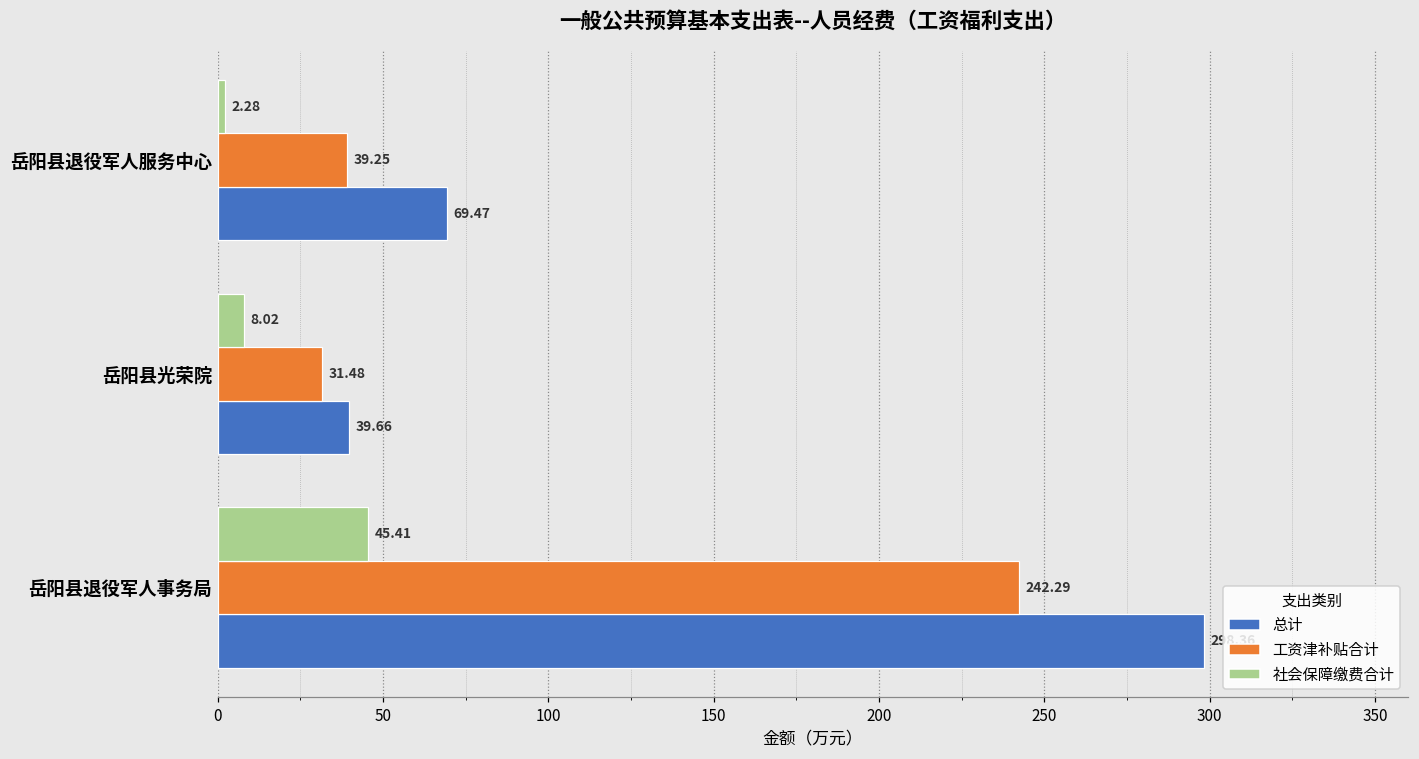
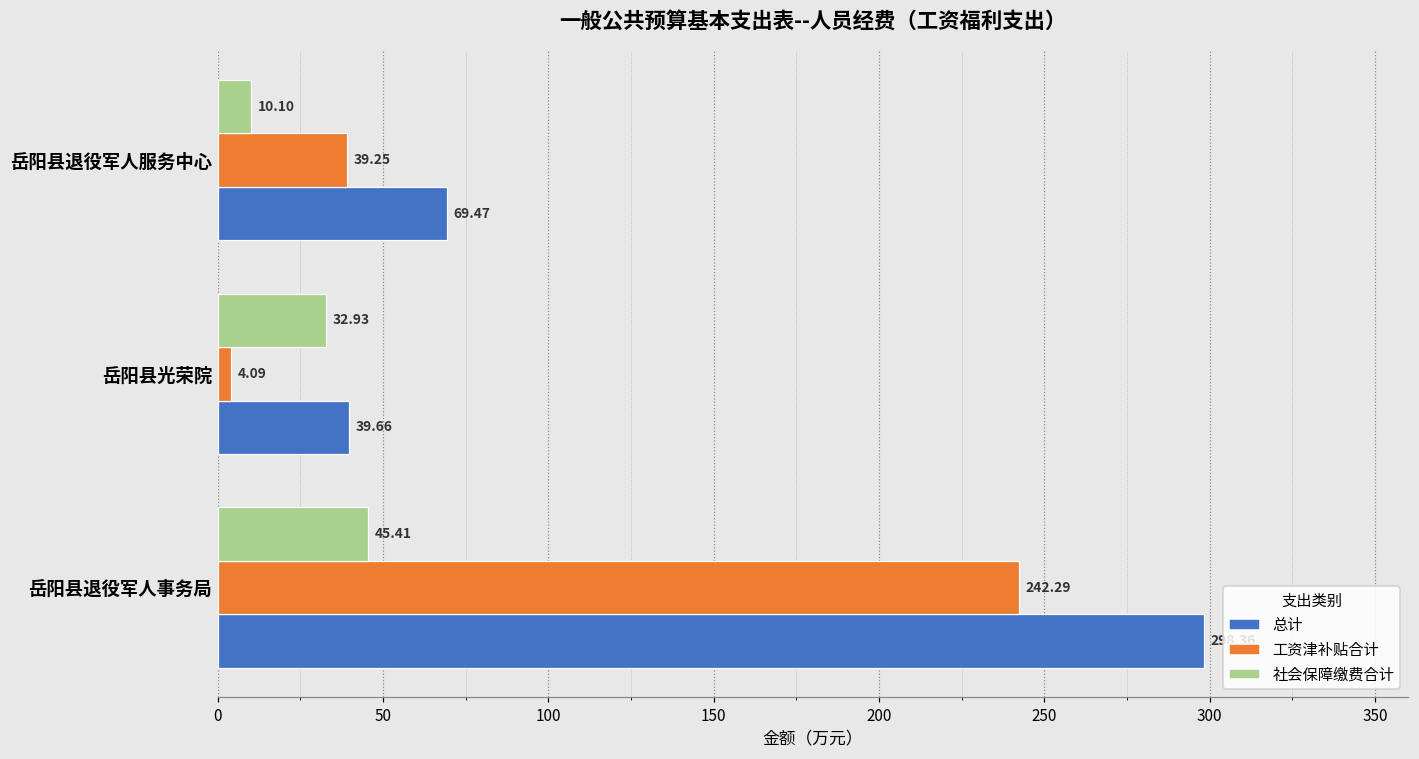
社会保障缴费合计, 岳阳县退役军人服务中心: 2.28 -> 10.10
社会保障缴费合计, 岳阳县光荣院: 8.02 -> 32.93
工资津补贴合计, 岳阳县光荣院: 31.48 -> 4.09
